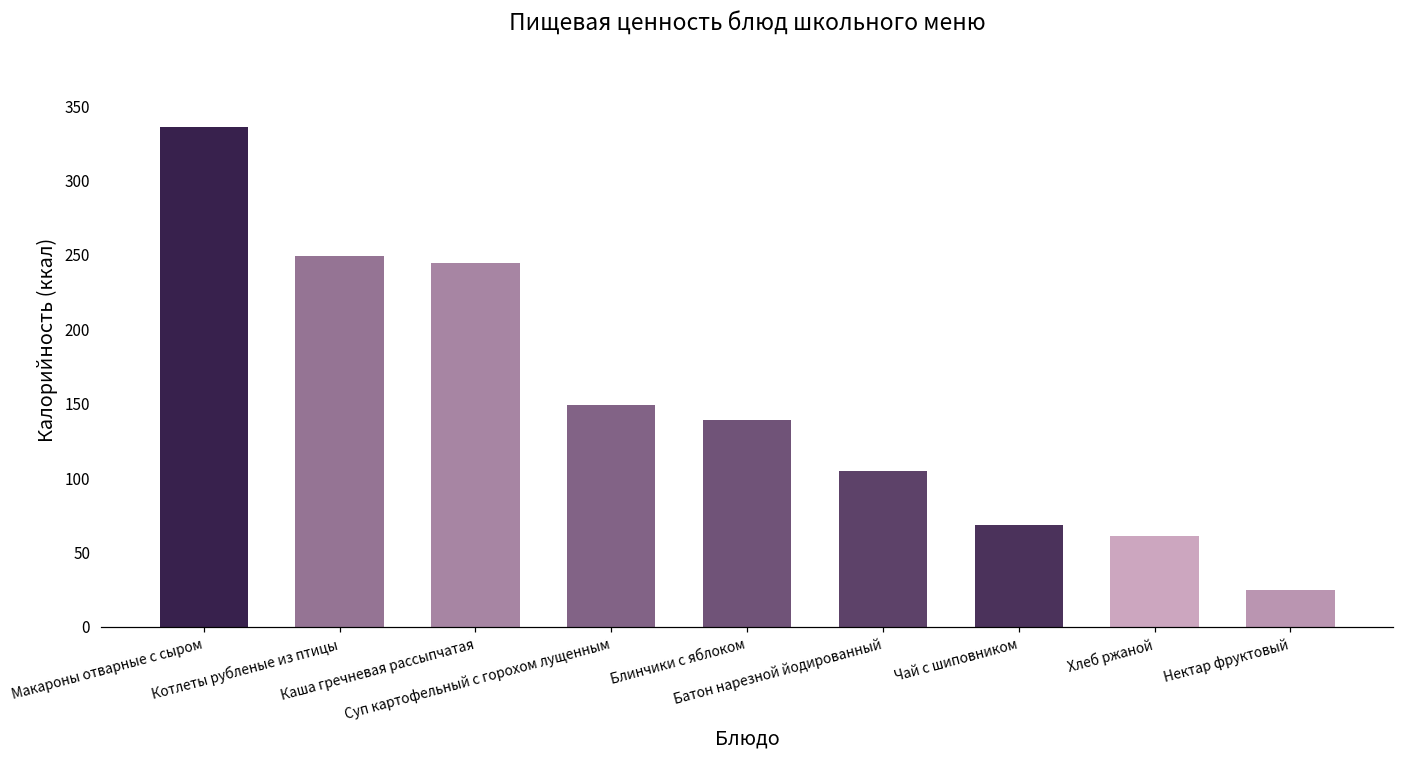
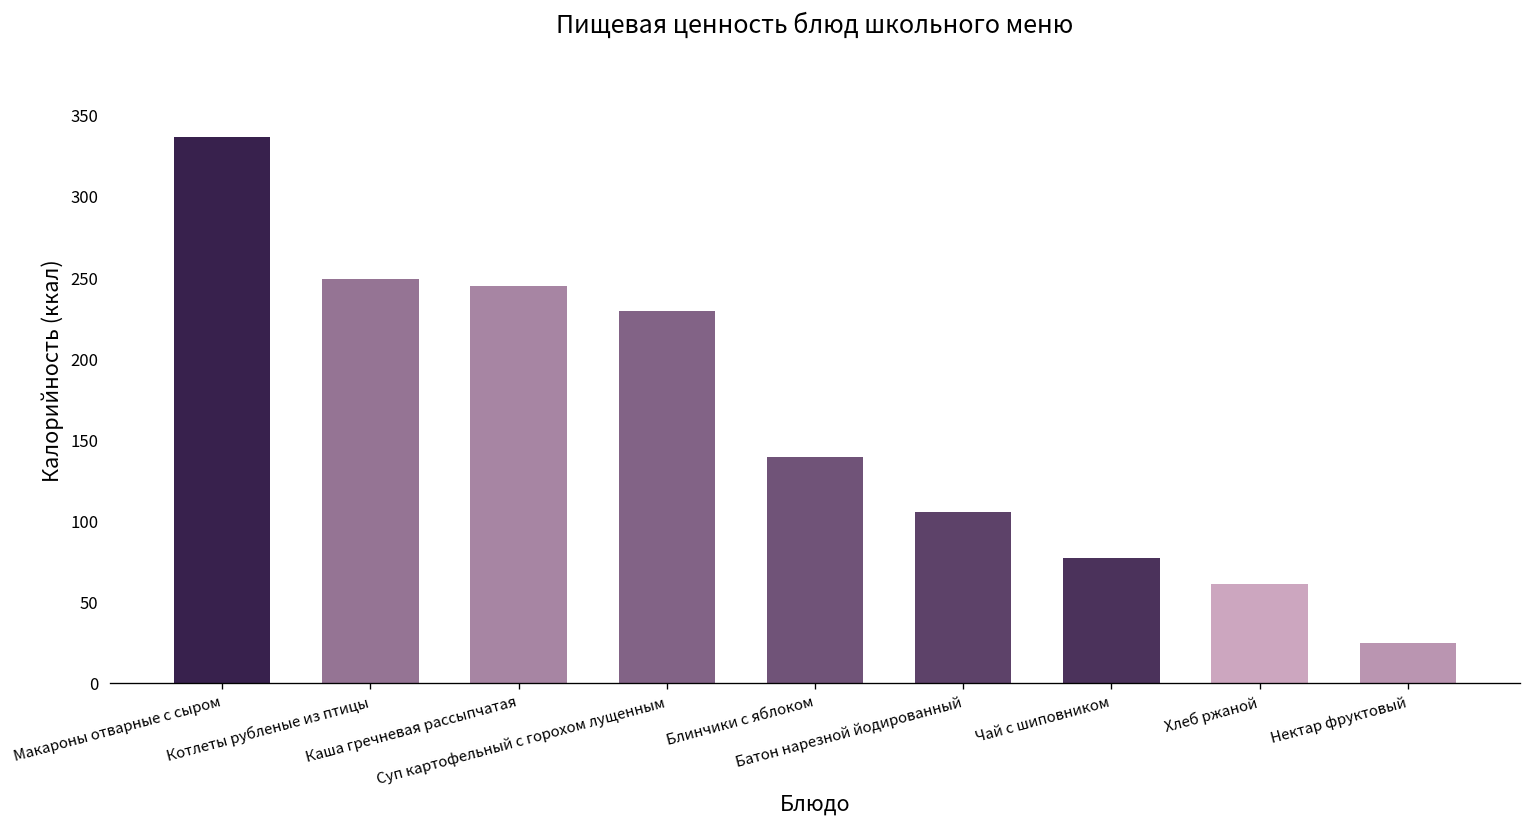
Суп картофельный с горохом лущенным: 149 -> 229
Чай с шиповником: 69 -> 77
